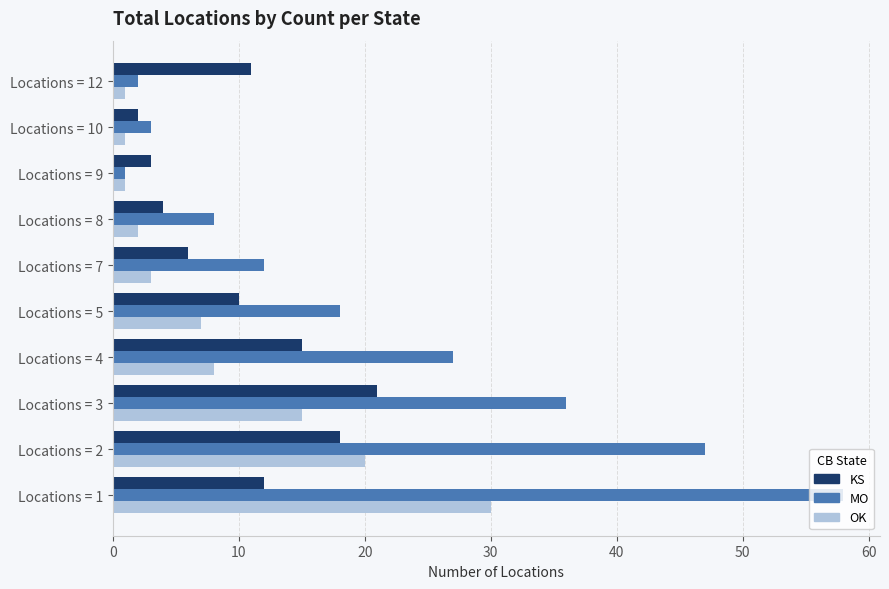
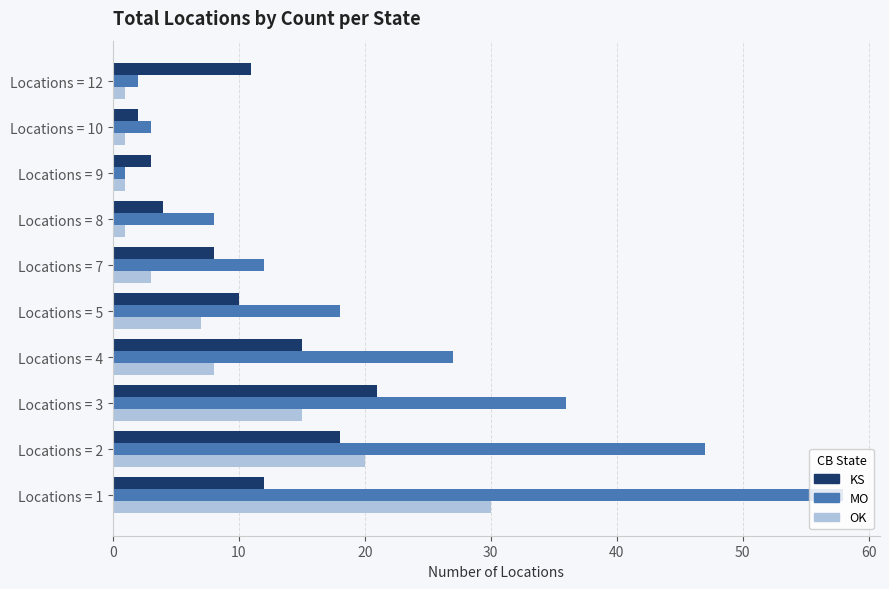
OK, Locations = 8: 2 -> 1
KS, Locations = 7: 6 -> 8
